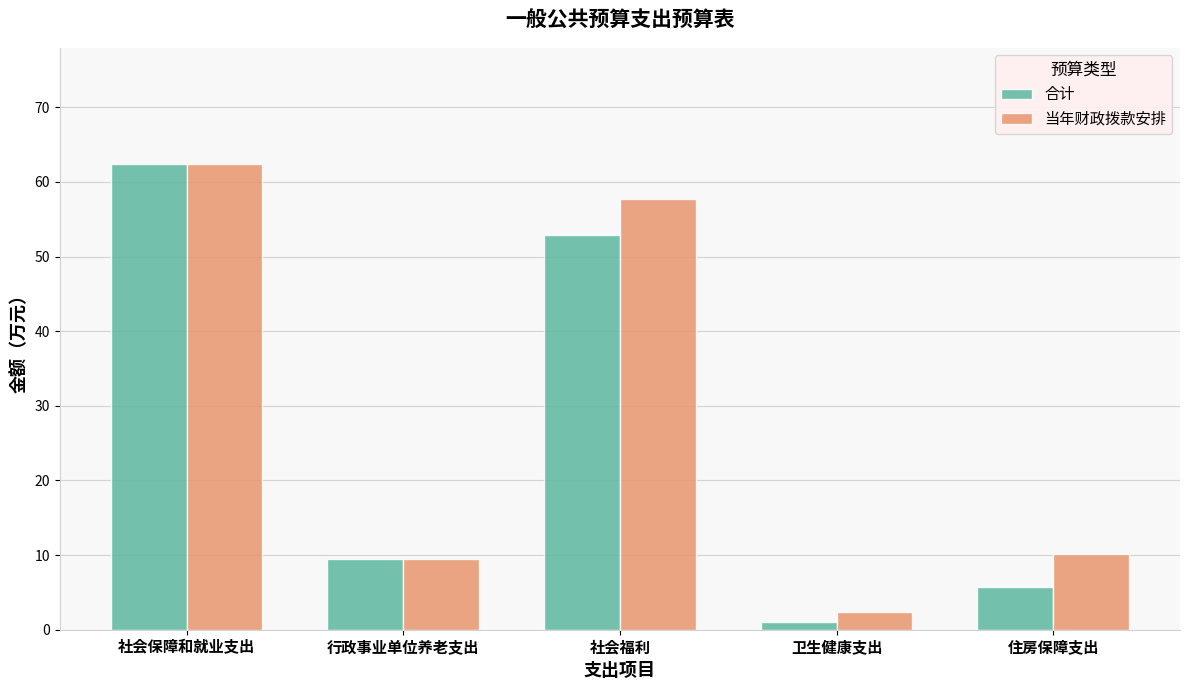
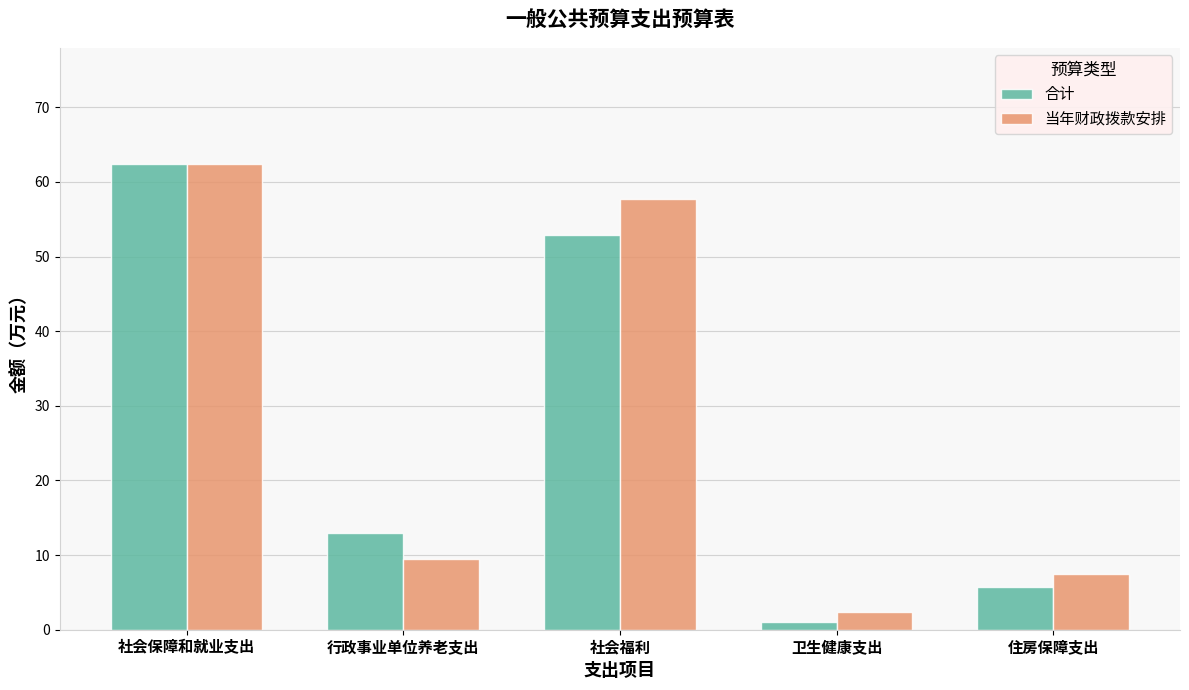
合计, 行政事业单位养老支出: 9 -> 13
当年财政拨款安排, 住房保障支出: 10 -> 7
